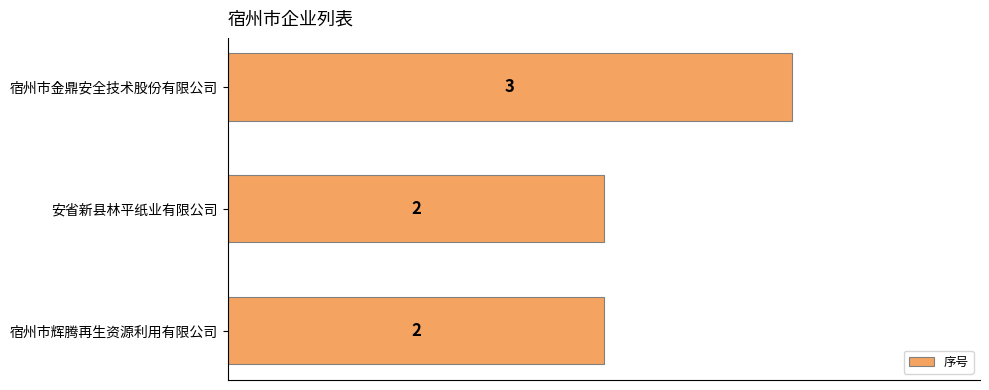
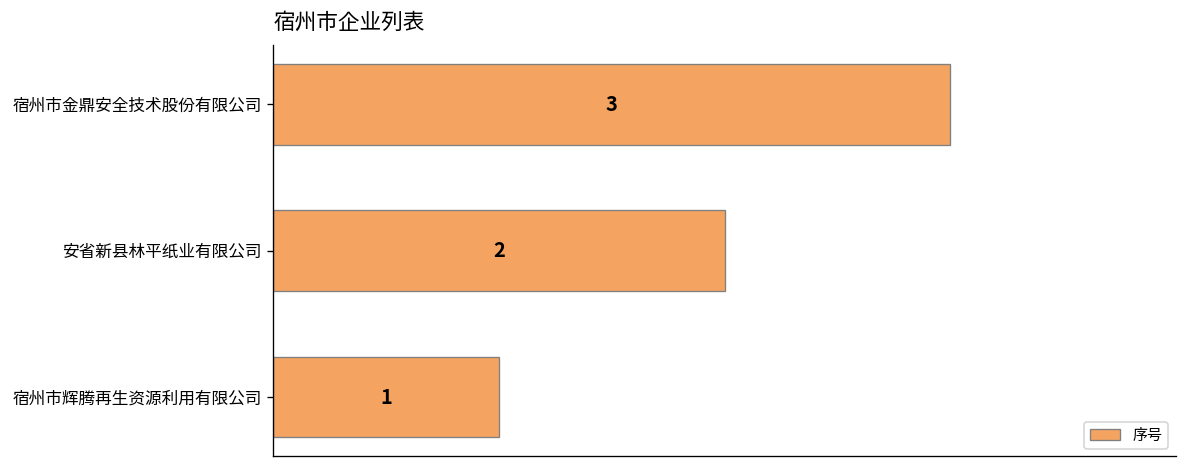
宿州市辉腾再生资源利用有限公司: 2 -> 1
